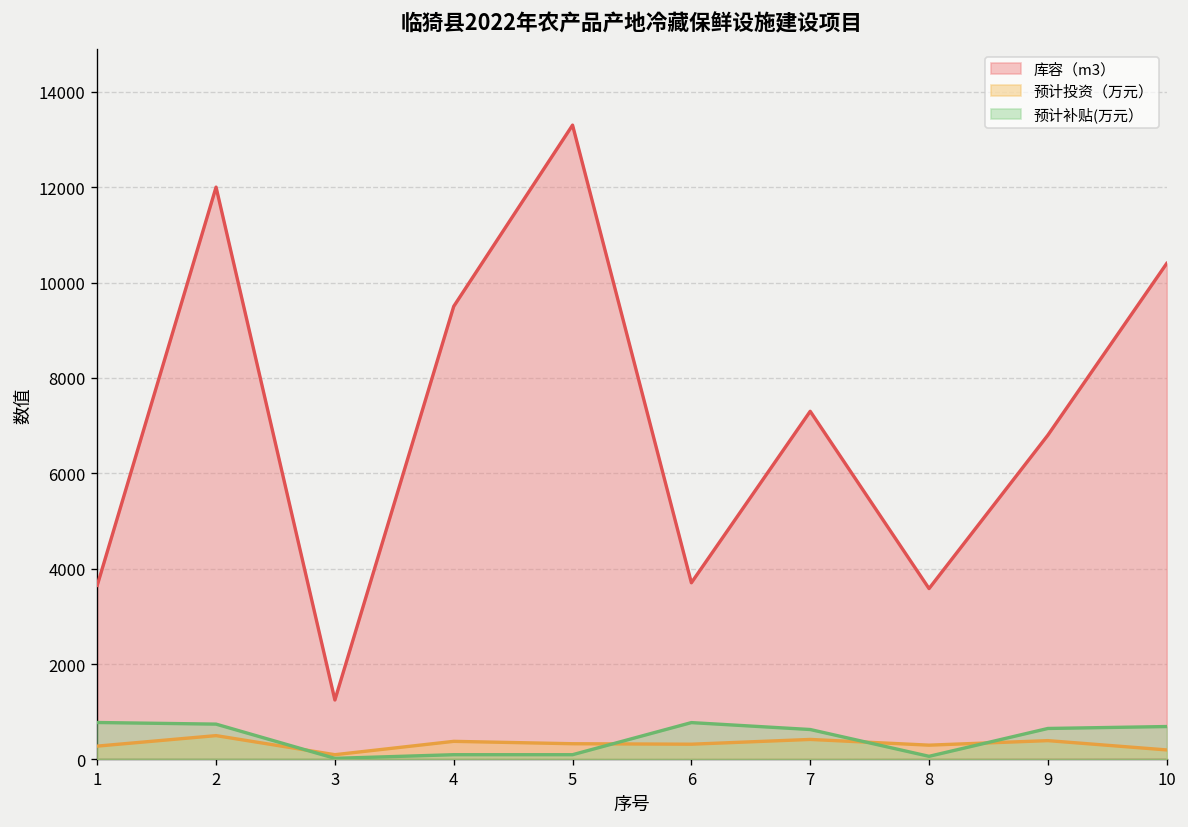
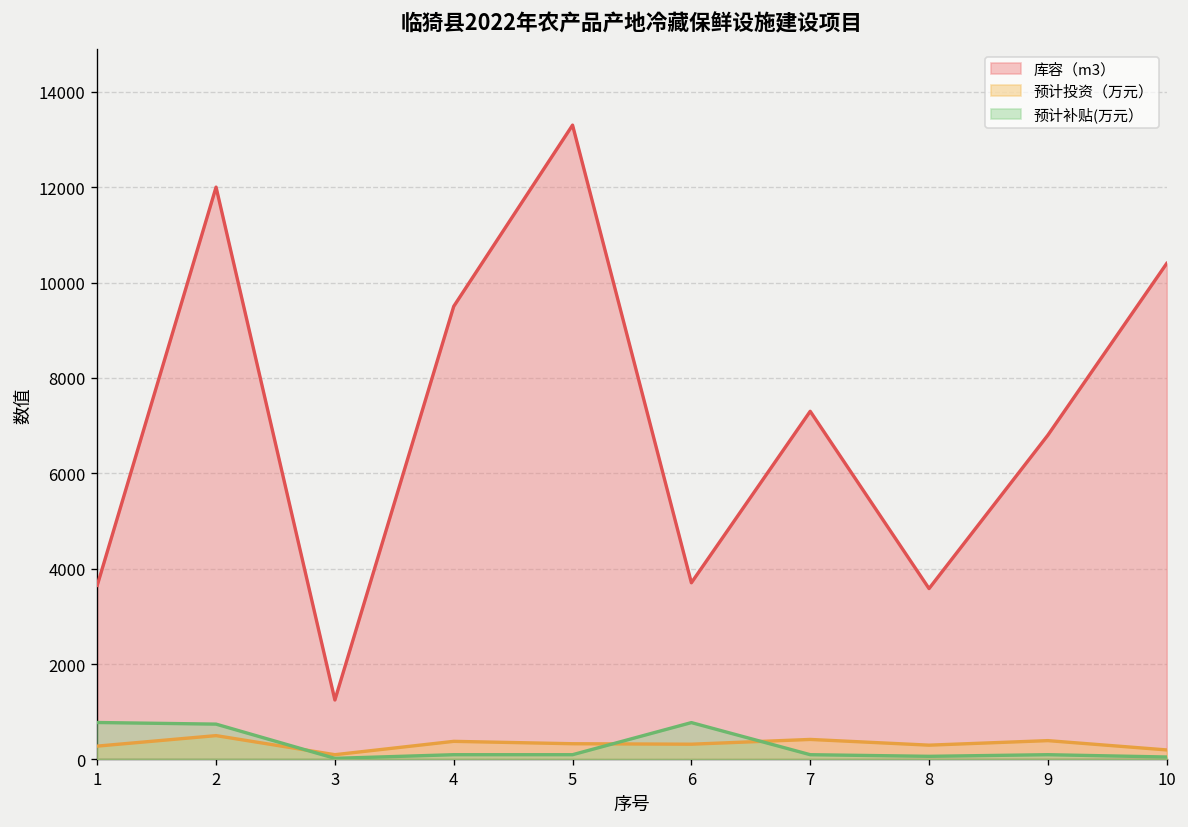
预计补贴(万元）, 7: 600 -> 100
预计补贴(万元）, 9: 700 -> 100
预计补贴(万元）, 10: 700 -> 100
